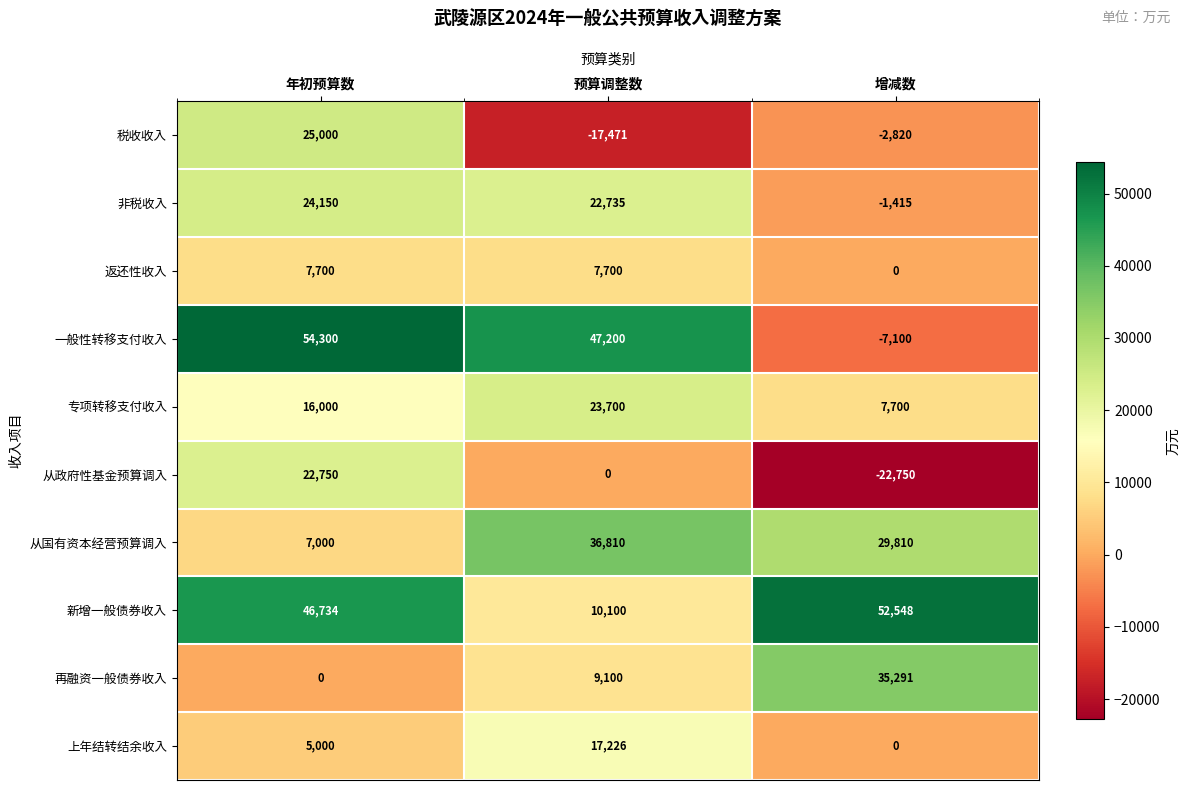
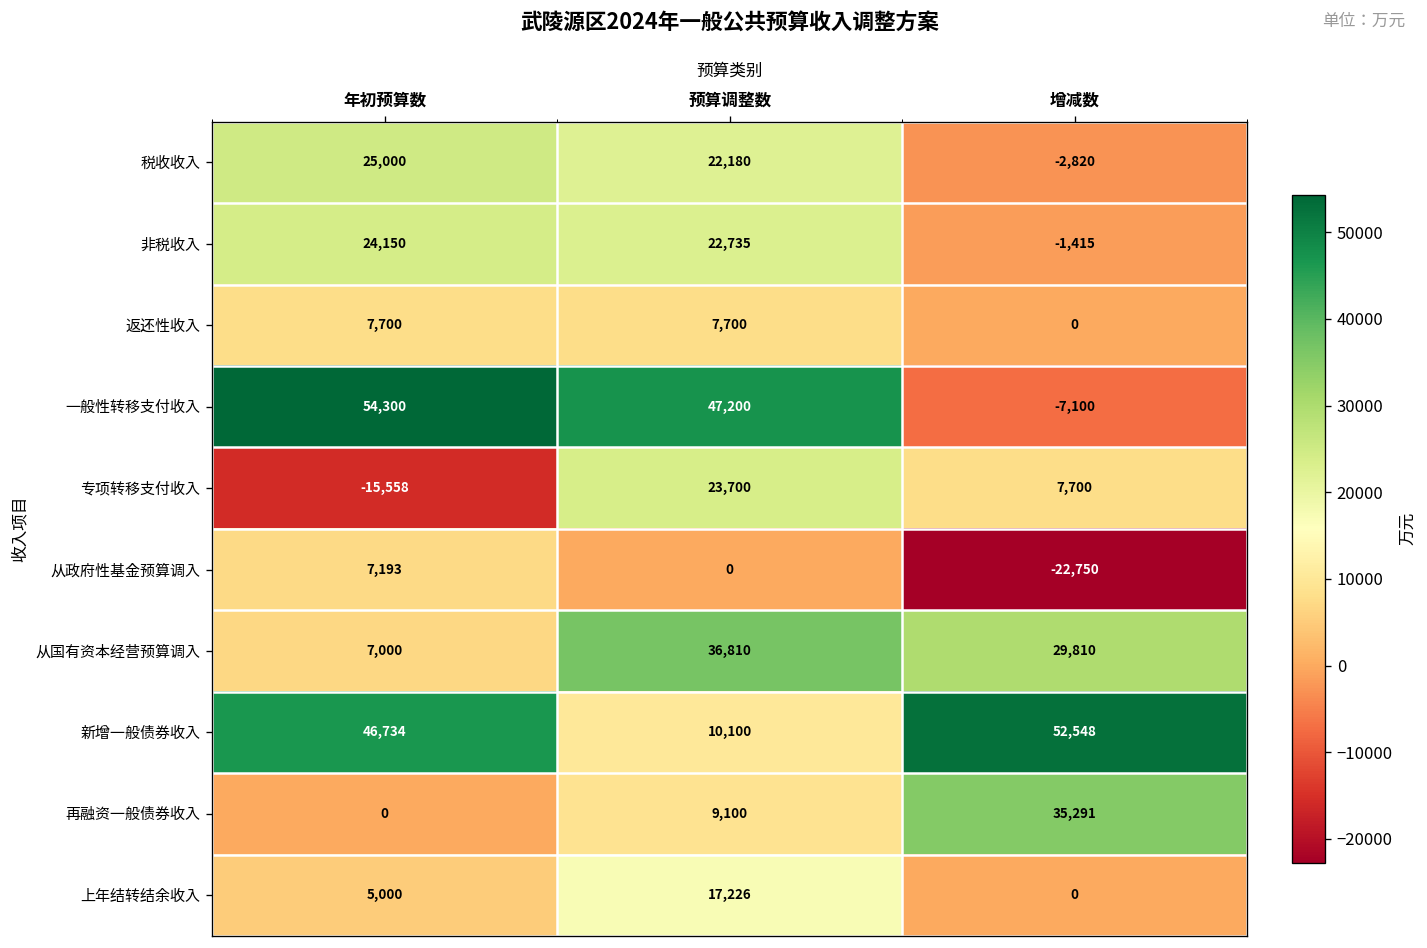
税收收入, 预算调整数: -17,471 -> 22,180
专项转移支付收入, 年初预算数: 16,000 -> -15,558
从政府性基金预算调入, 年初预算数: 22,750 -> 7,193
